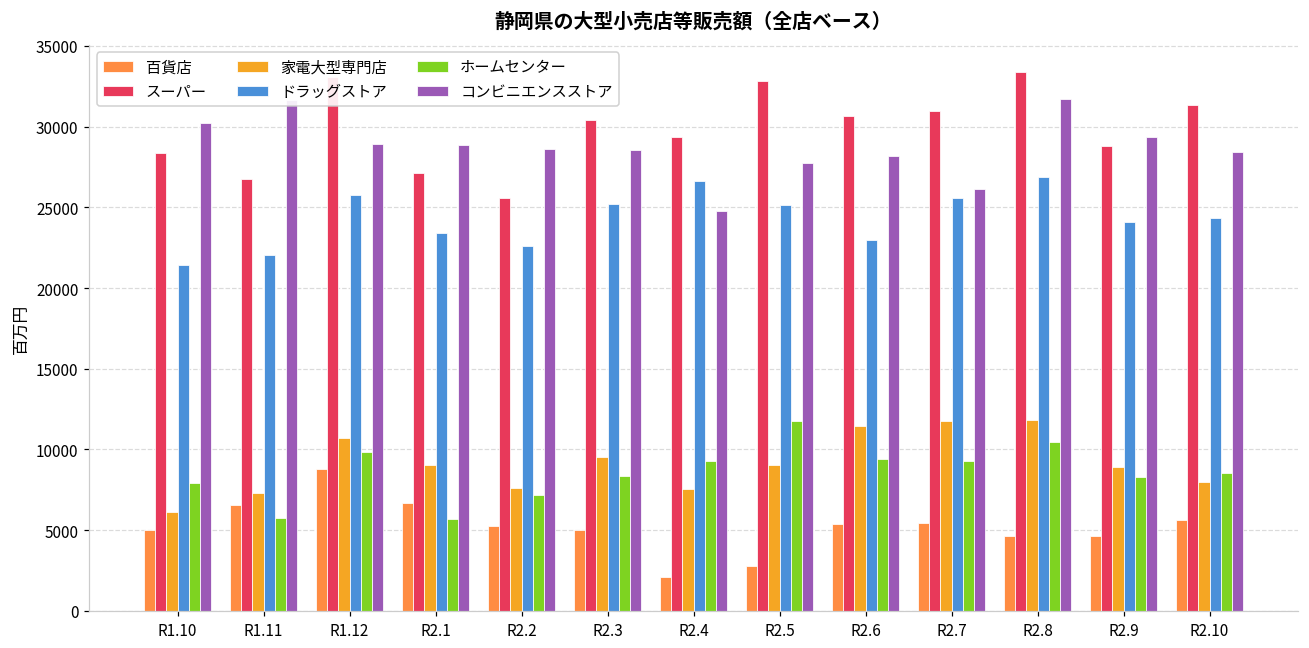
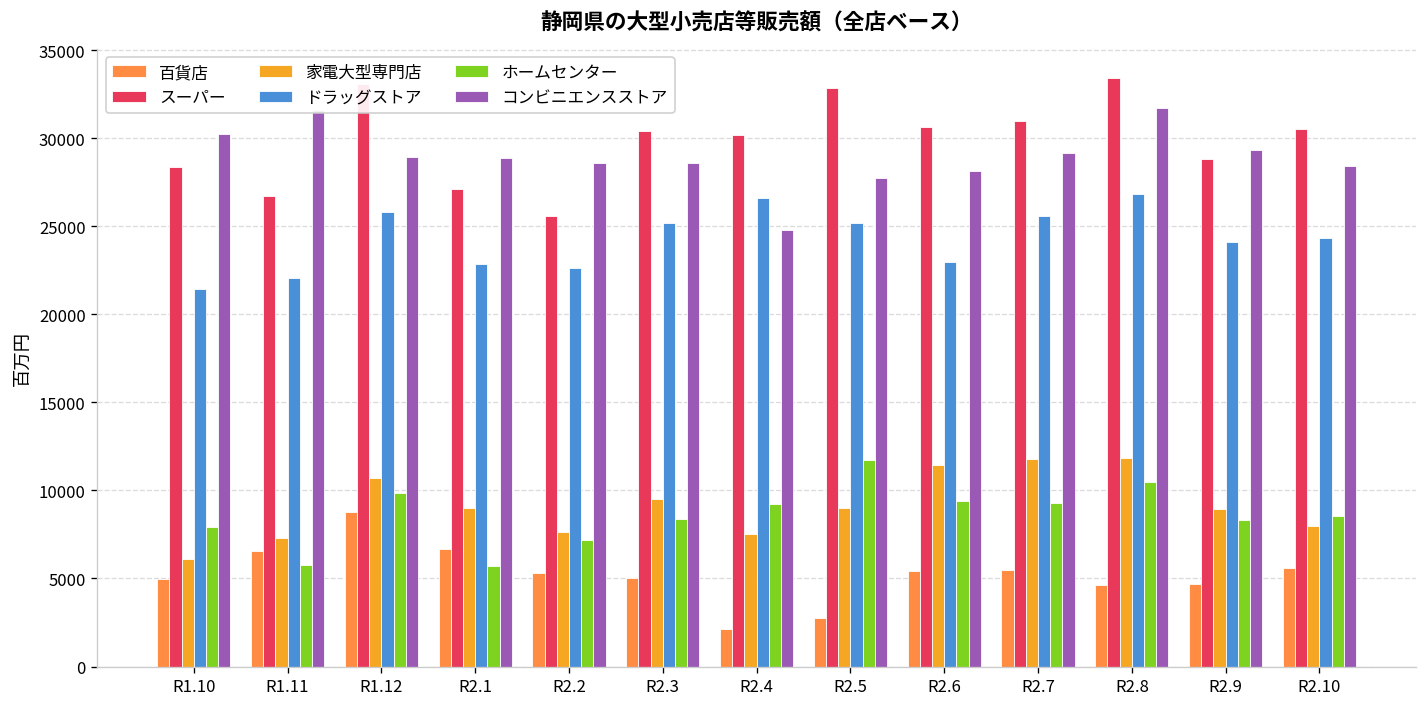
ドラッグストア, R2.1: 23400 -> 22900
スーパー, R2.4: 29300 -> 30200
コンビニエンスストア, R2.7: 26100 -> 29100
スーパー, R2.10: 31300 -> 30500
